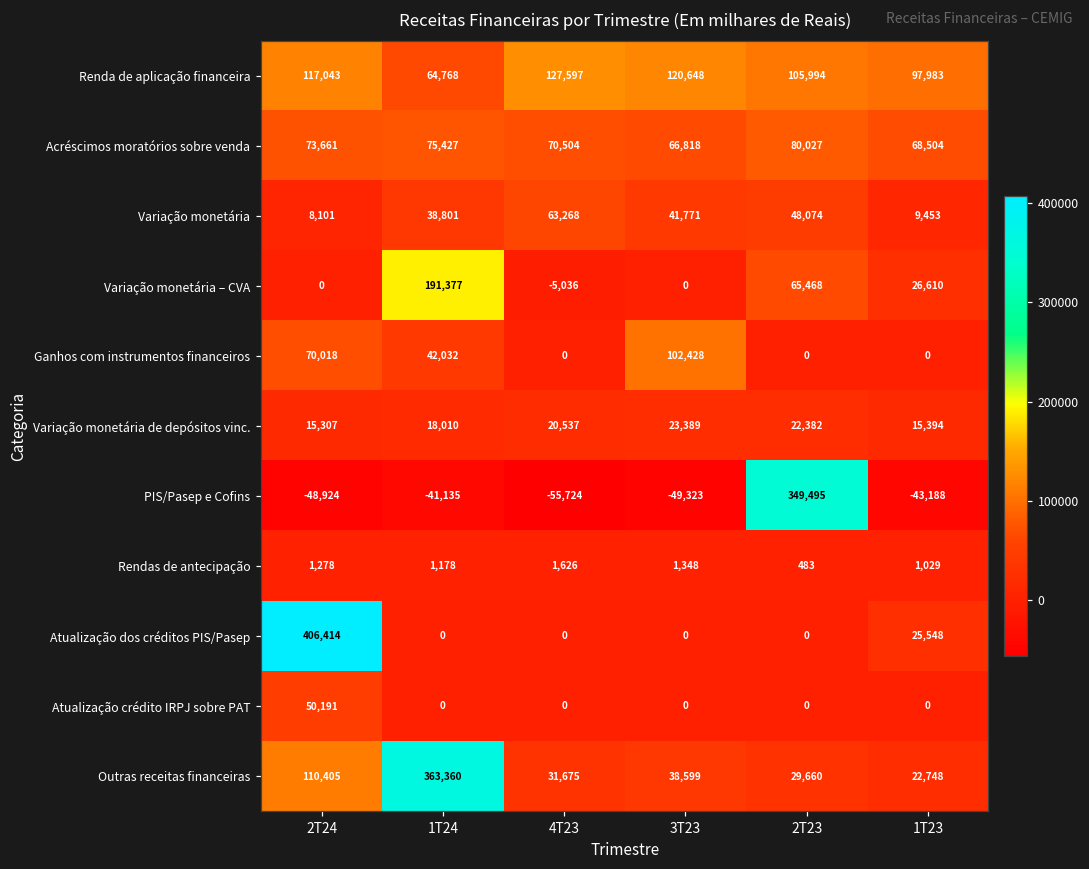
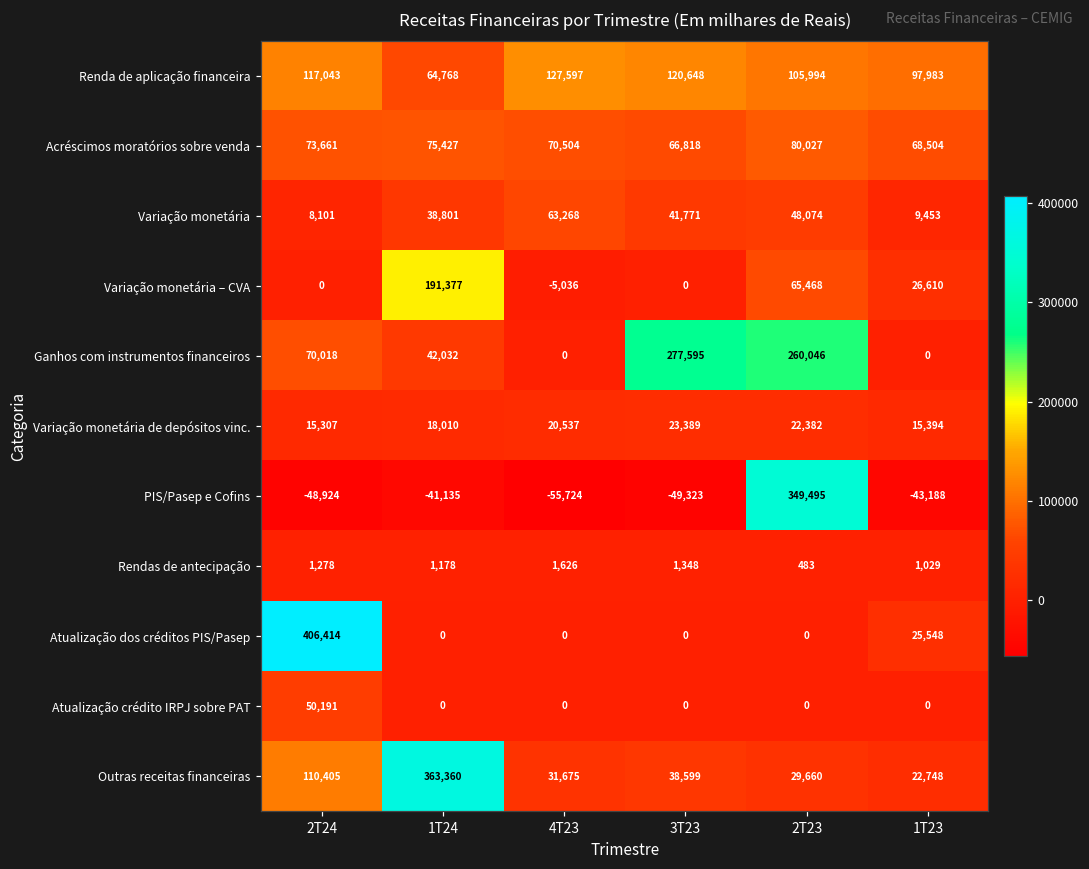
Ganhos com instrumentos financeiros, 3T23: 102,428 -> 277,595
Ganhos com instrumentos financeiros, 2T23: 0 -> 260,046
